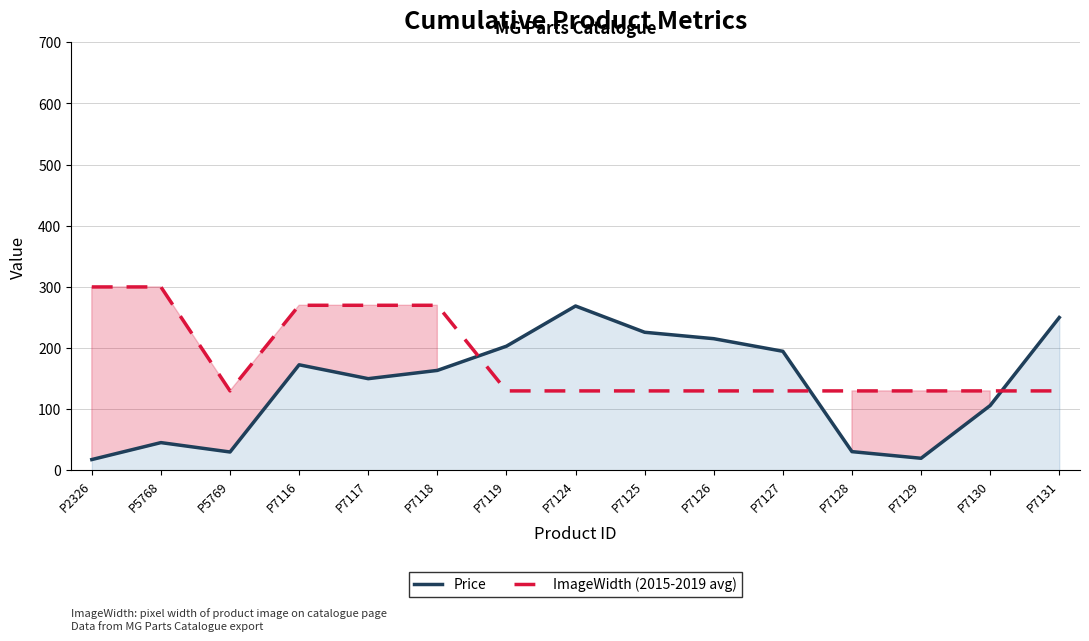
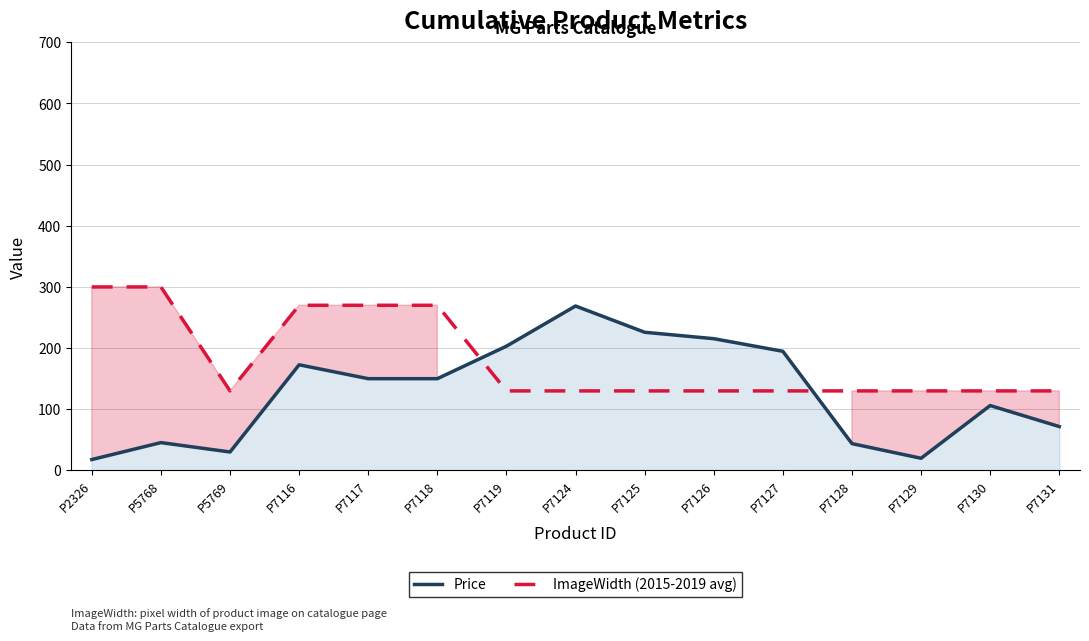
Price, P7118: 160 -> 150
Price, P7128: 30 -> 40
Price, P7131: 250 -> 70
